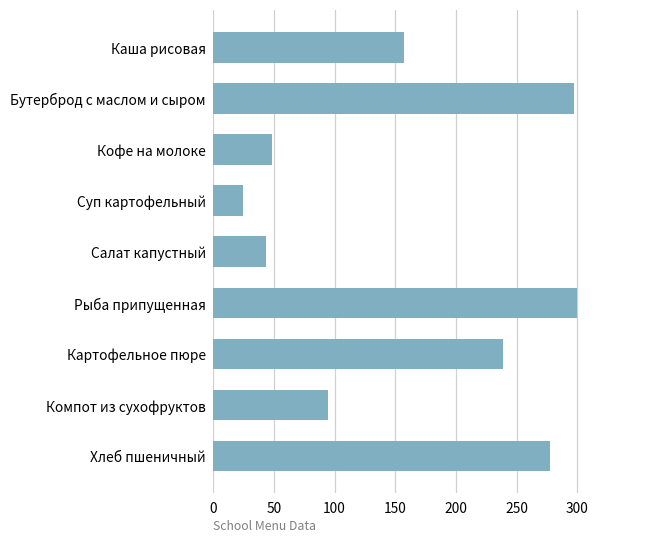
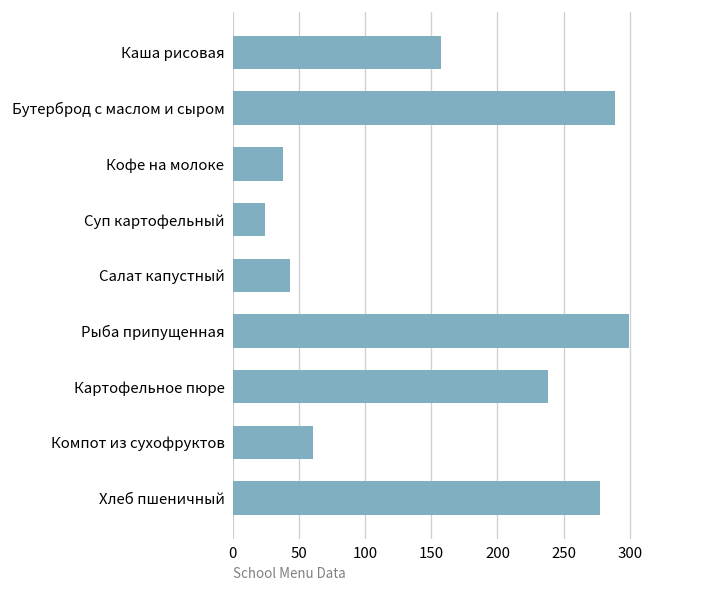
Бутерброд с маслом и сыром: 298 -> 288
Кофе на молоке: 49 -> 38
Компот из сухофруктов: 95 -> 61
